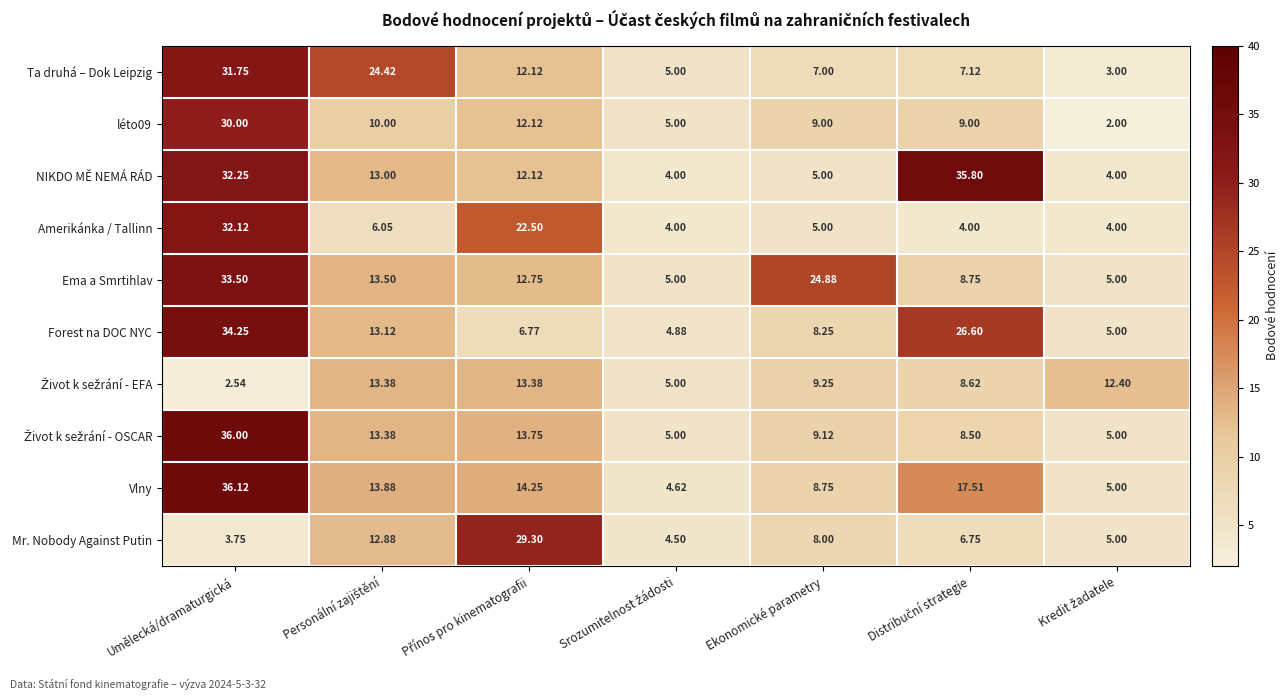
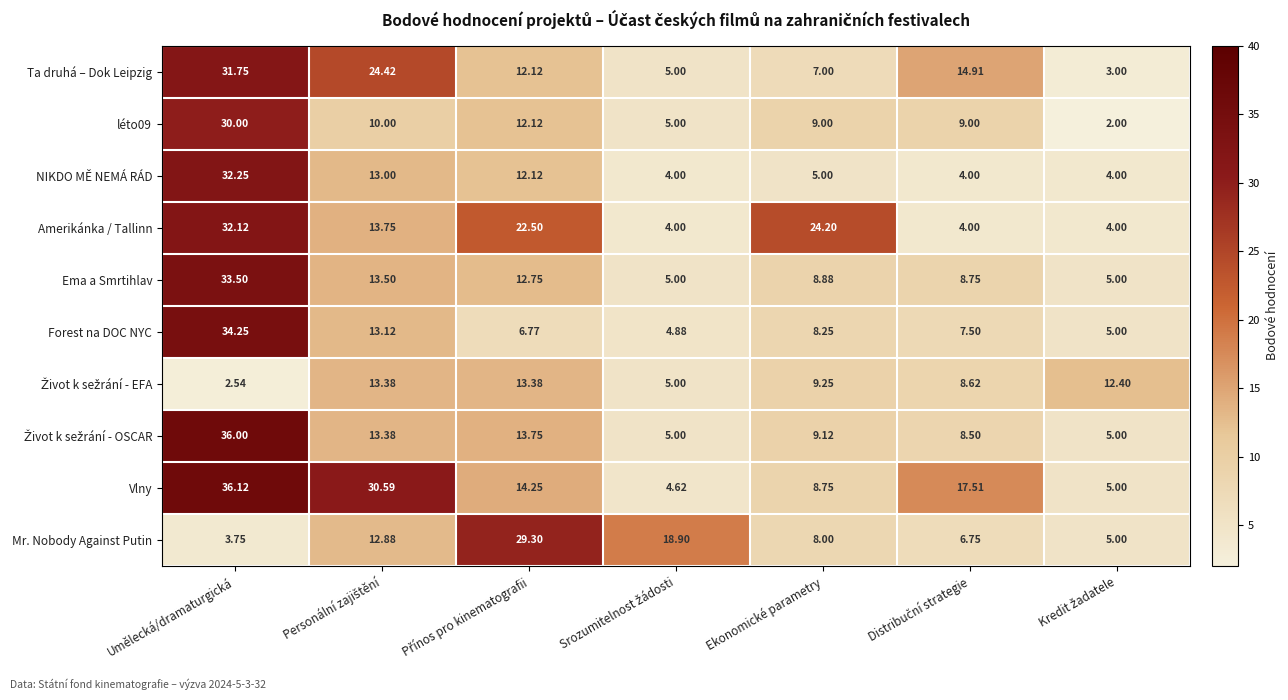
Ta druhá – Dok Leipzig, Distribuční strategie: 7.12 -> 14.91
NIKDO MĚ NEMÁ RÁD, Distribuční strategie: 35.80 -> 4.00
Amerikánka / Tallinn, Personální zajištění: 6.05 -> 13.75
Amerikánka / Tallinn, Ekonomické parametry: 5.00 -> 24.20
Ema a Smrtihlav, Ekonomické parametry: 24.88 -> 8.88
Forest na DOC NYC, Distribuční strategie: 26.60 -> 7.50
Vlny, Personální zajištění: 13.88 -> 30.59
Mr. Nobody Against Putin, Srozumitelnost žádosti: 4.50 -> 18.90
